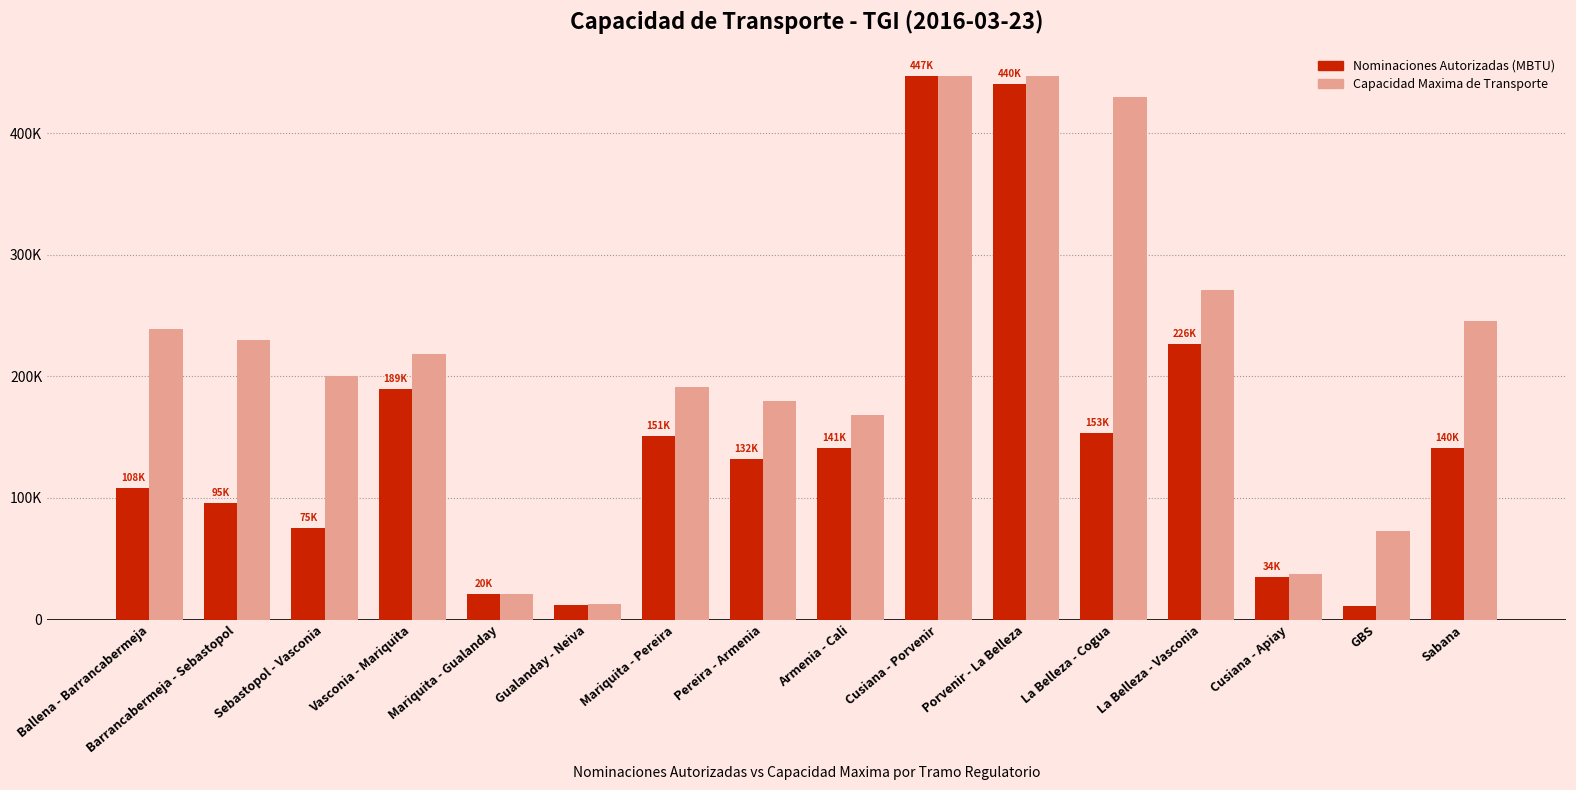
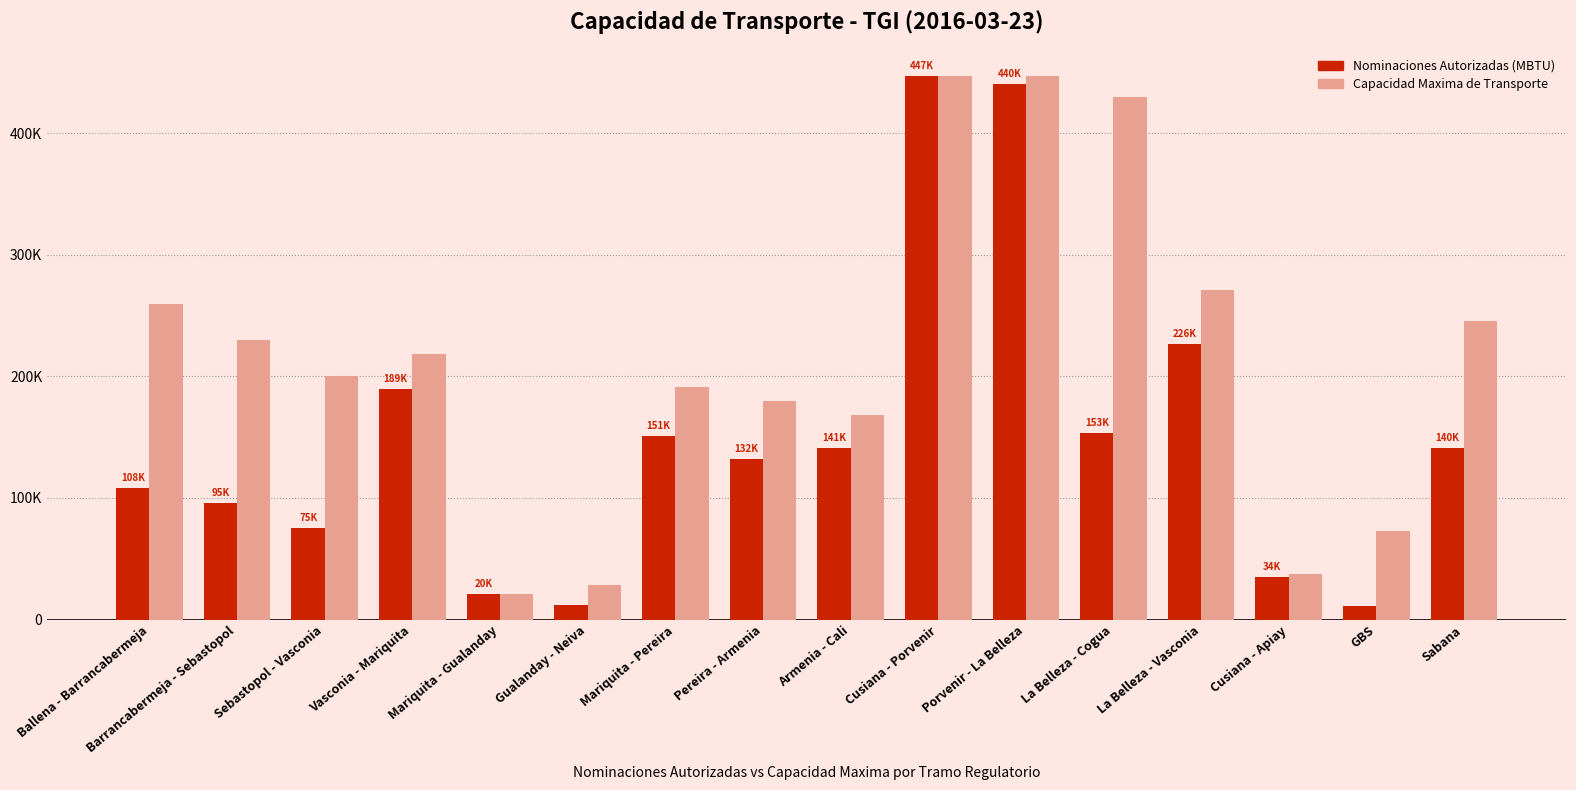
Capacidad Maxima de Transporte, Ballena - Barrancabermeja: 239000 -> 259000
Capacidad Maxima de Transporte, Gualanday - Neiva: 13000 -> 29000
